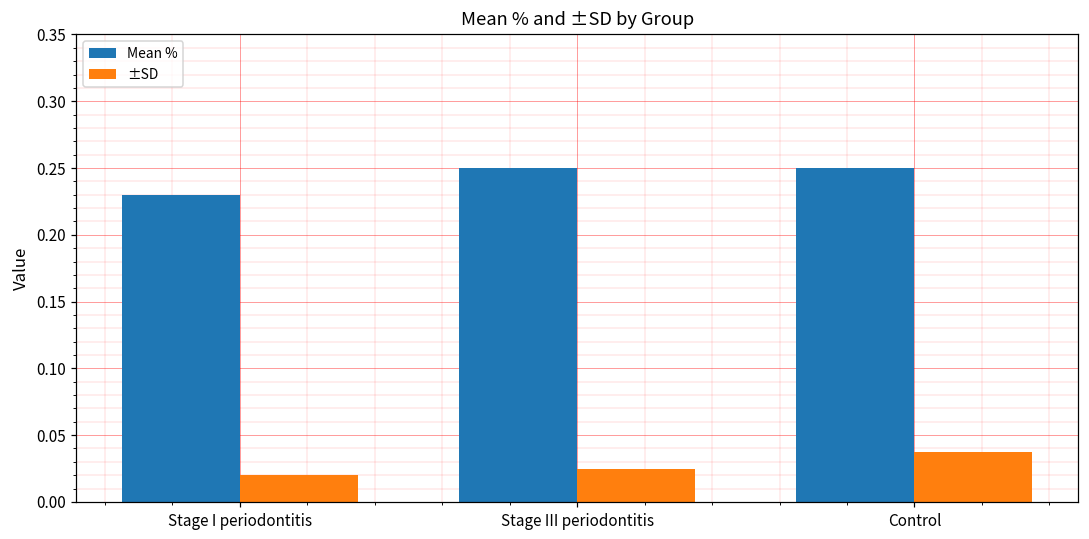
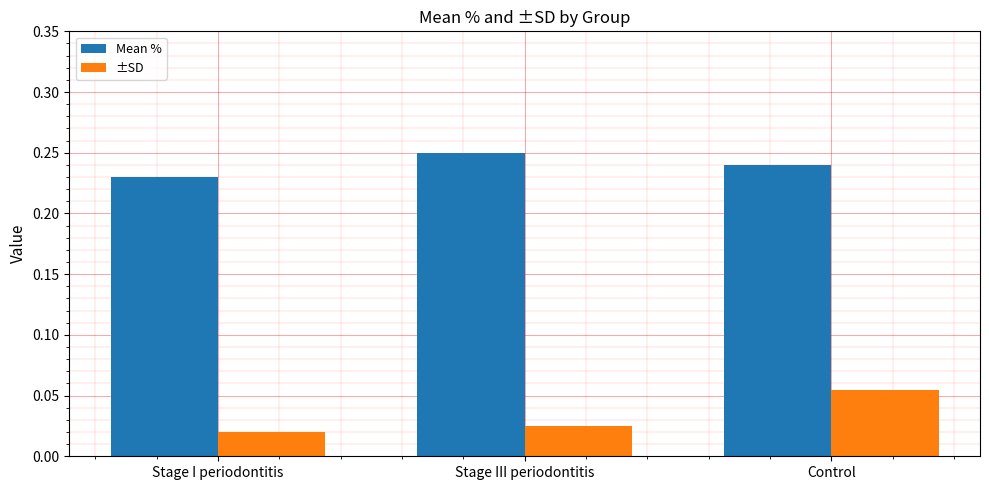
Mean %, Control: 0.25 -> 0.24
±SD, Control: 0.037 -> 0.055
